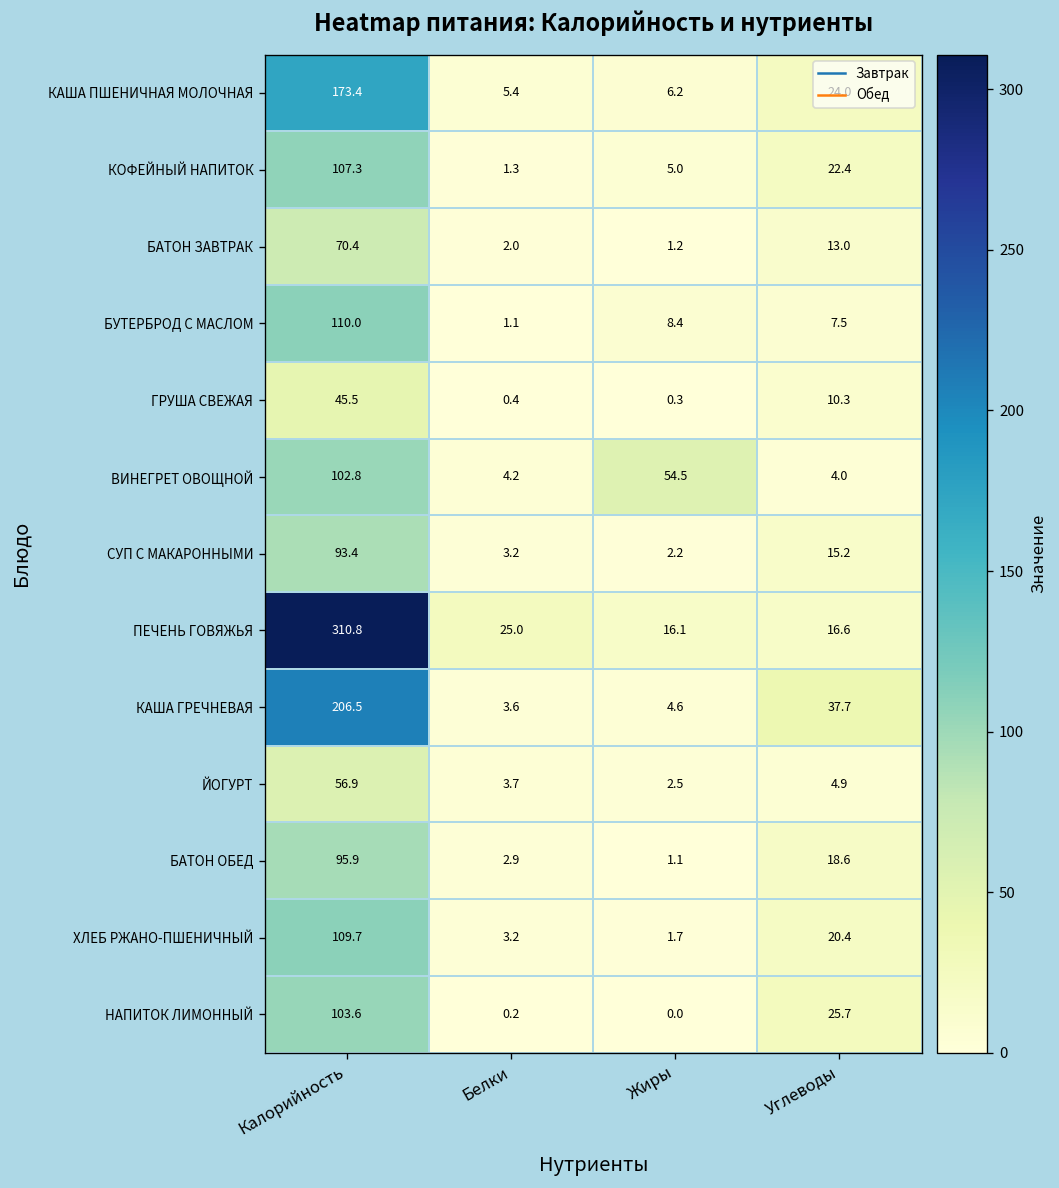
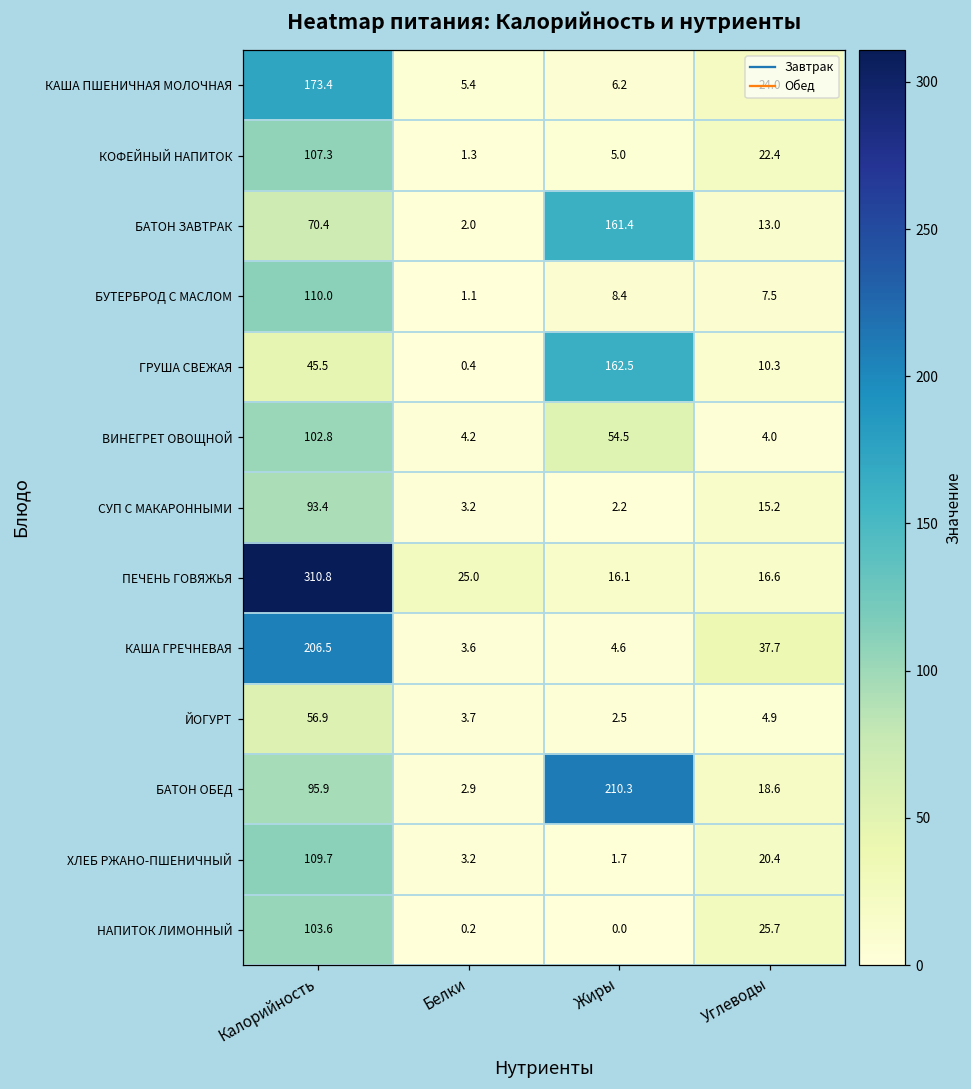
БАТОН ЗАВТРАК, Жиры: 1.2 -> 161.4
ГРУША СВЕЖАЯ, Жиры: 0.3 -> 162.5
БАТОН ОБЕД, Жиры: 1.1 -> 210.3
